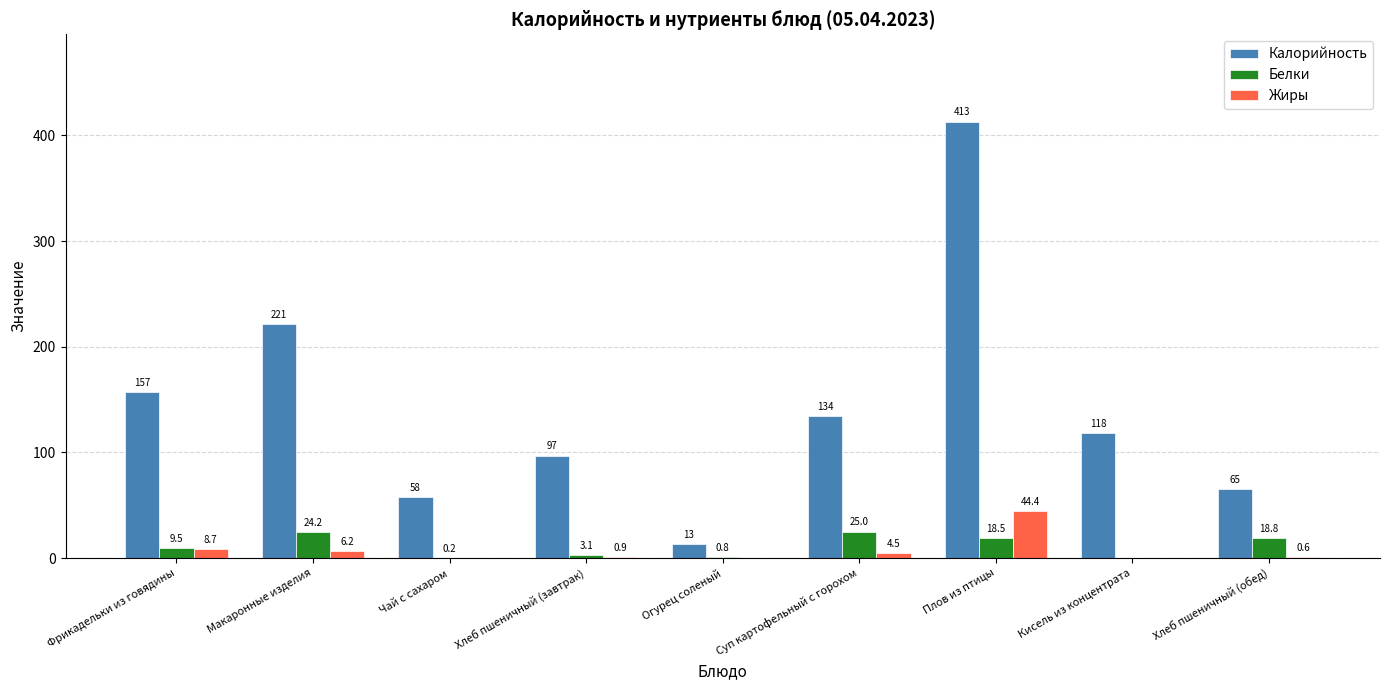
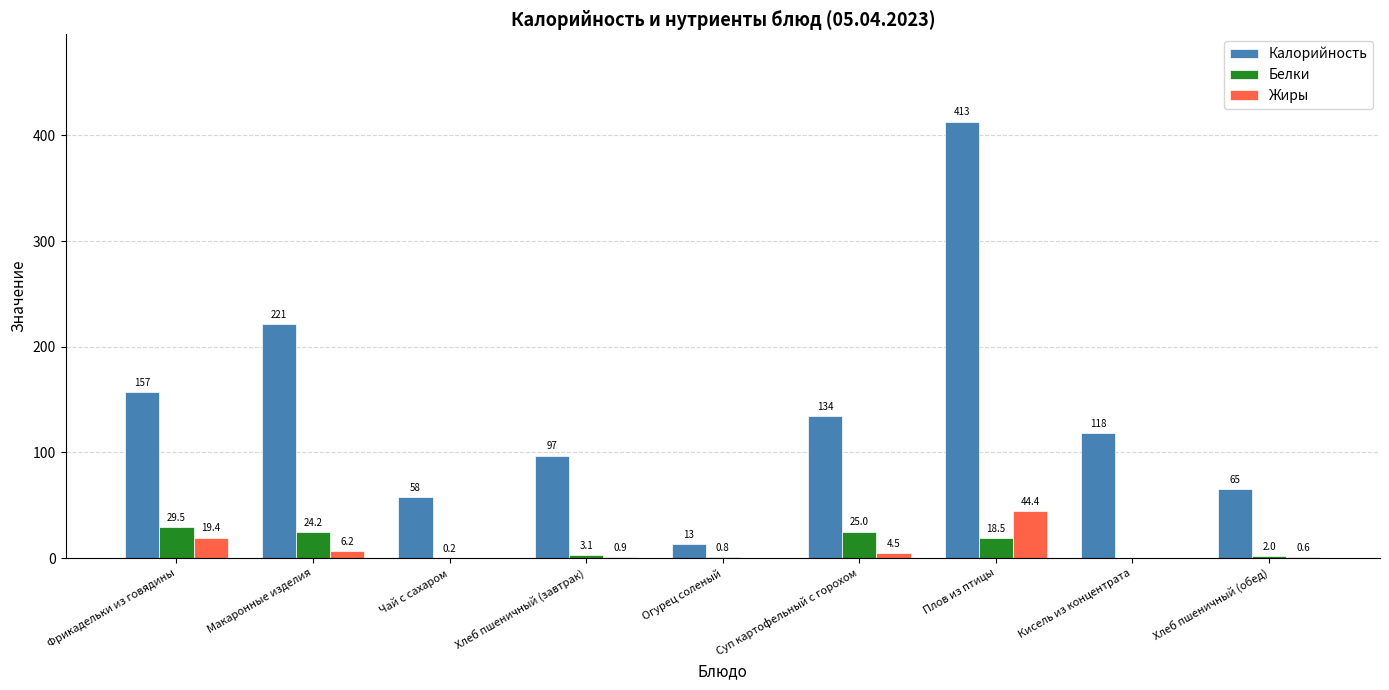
Белки, Фрикадельки из говядины: 9.5 -> 29.5
Жиры, Фрикадельки из говядины: 8.7 -> 19.4
Белки, Хлеб пшеничный (обед): 18.8 -> 2.0
